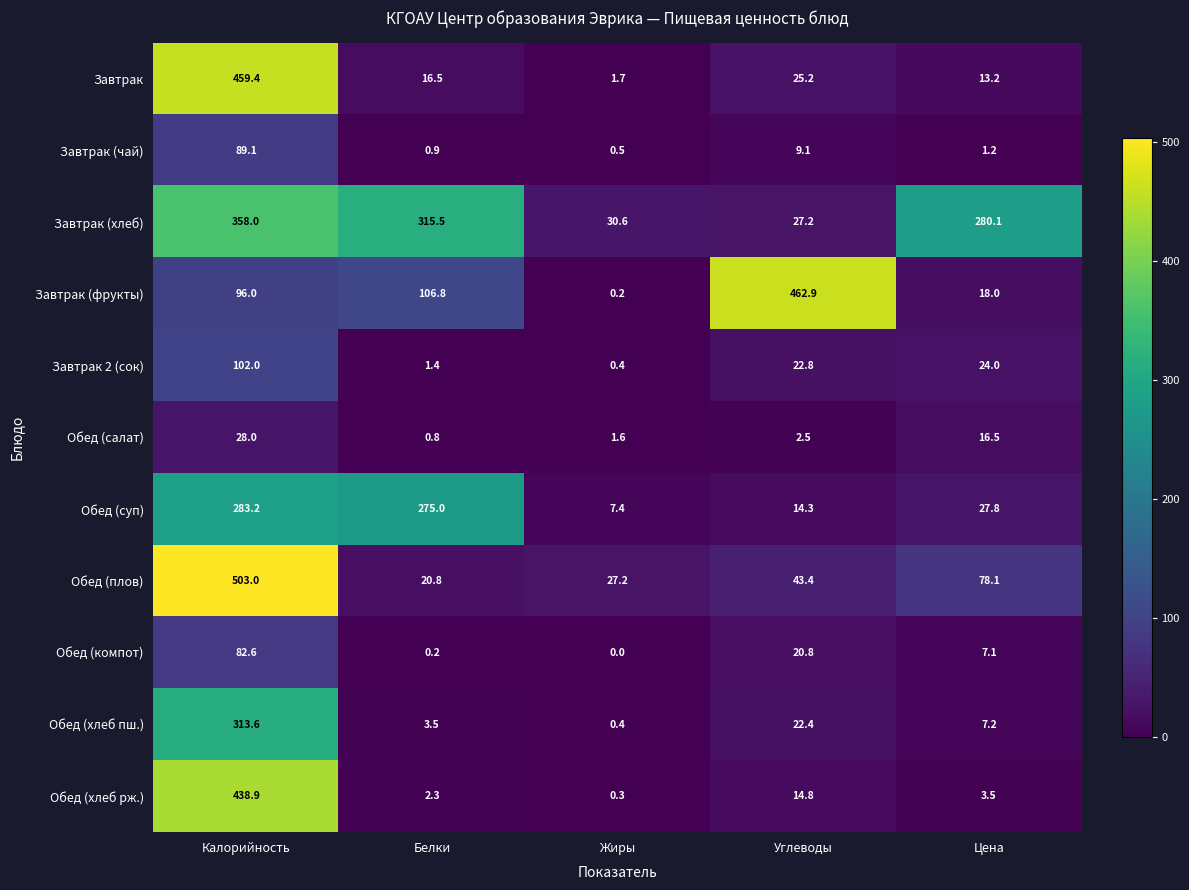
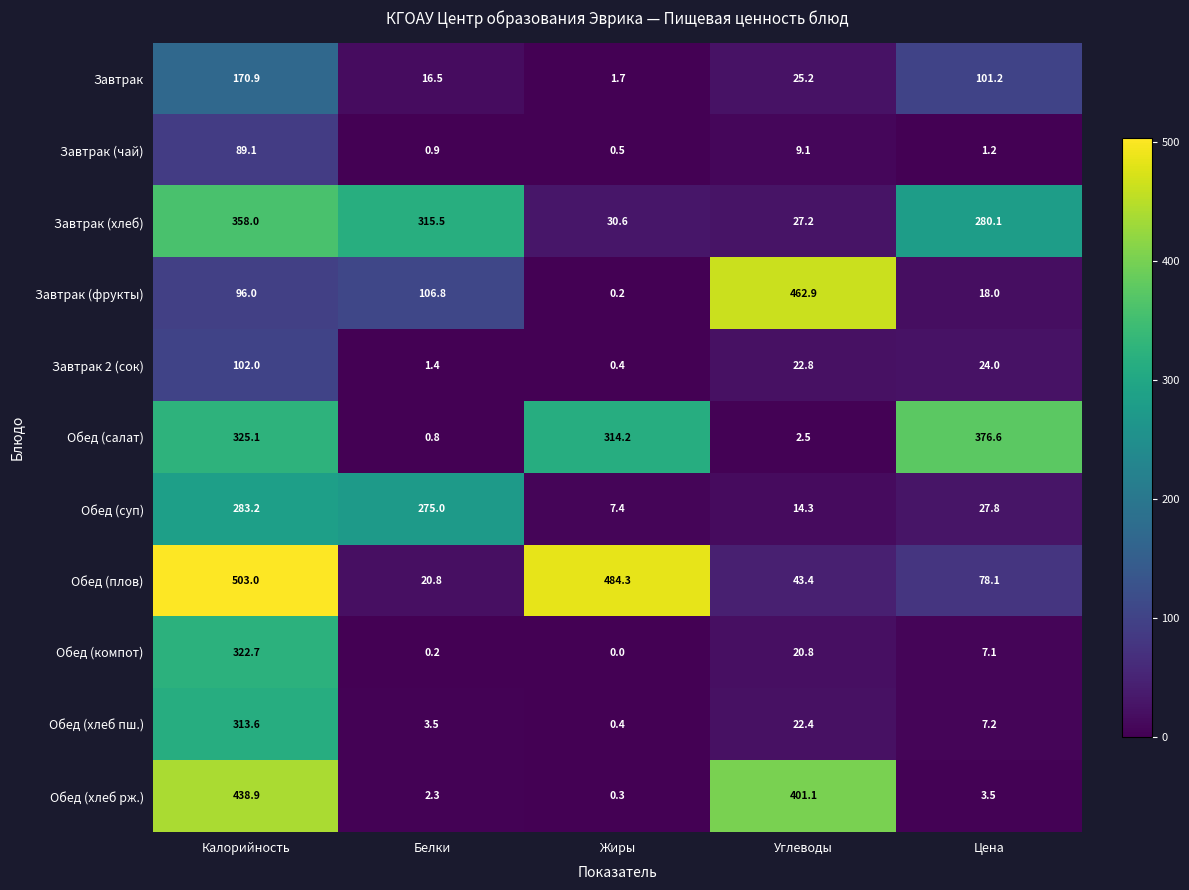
Завтрак, Калорийность: 459.4 -> 170.9
Завтрак, Цена: 13.2 -> 101.2
Обед (салат), Калорийность: 28.0 -> 325.1
Обед (салат), Жиры: 1.6 -> 314.2
Обед (салат), Цена: 16.5 -> 376.6
Обед (плов), Жиры: 27.2 -> 484.3
Обед (компот), Калорийность: 82.6 -> 322.7
Обед (хлеб рж.), Углеводы: 14.8 -> 401.1
